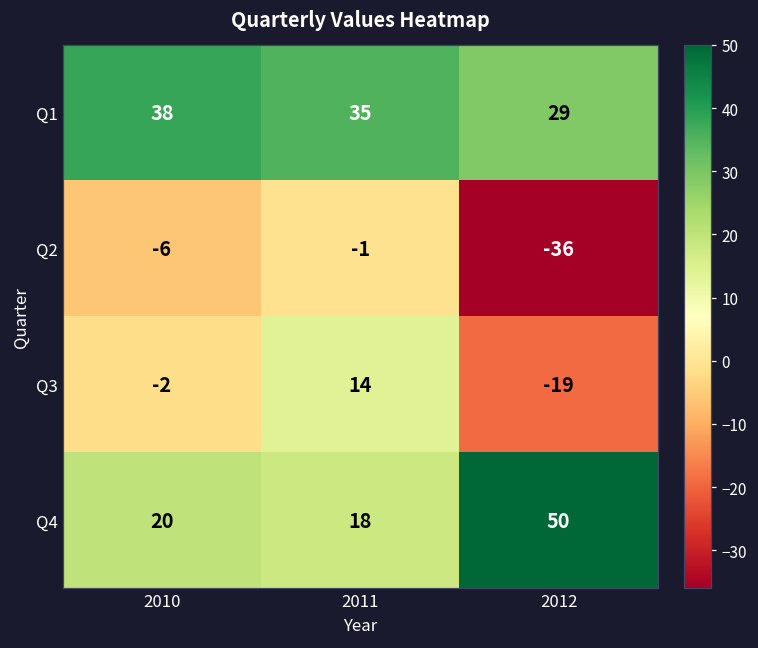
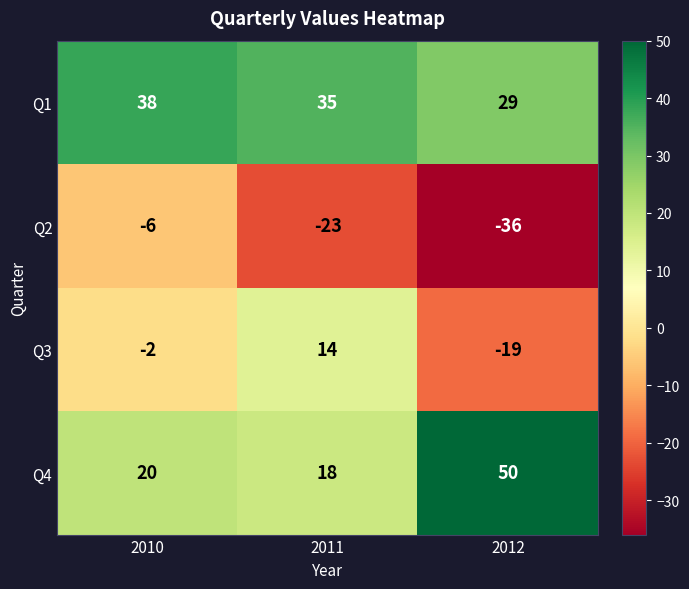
Q2, 2011: -1 -> -23
